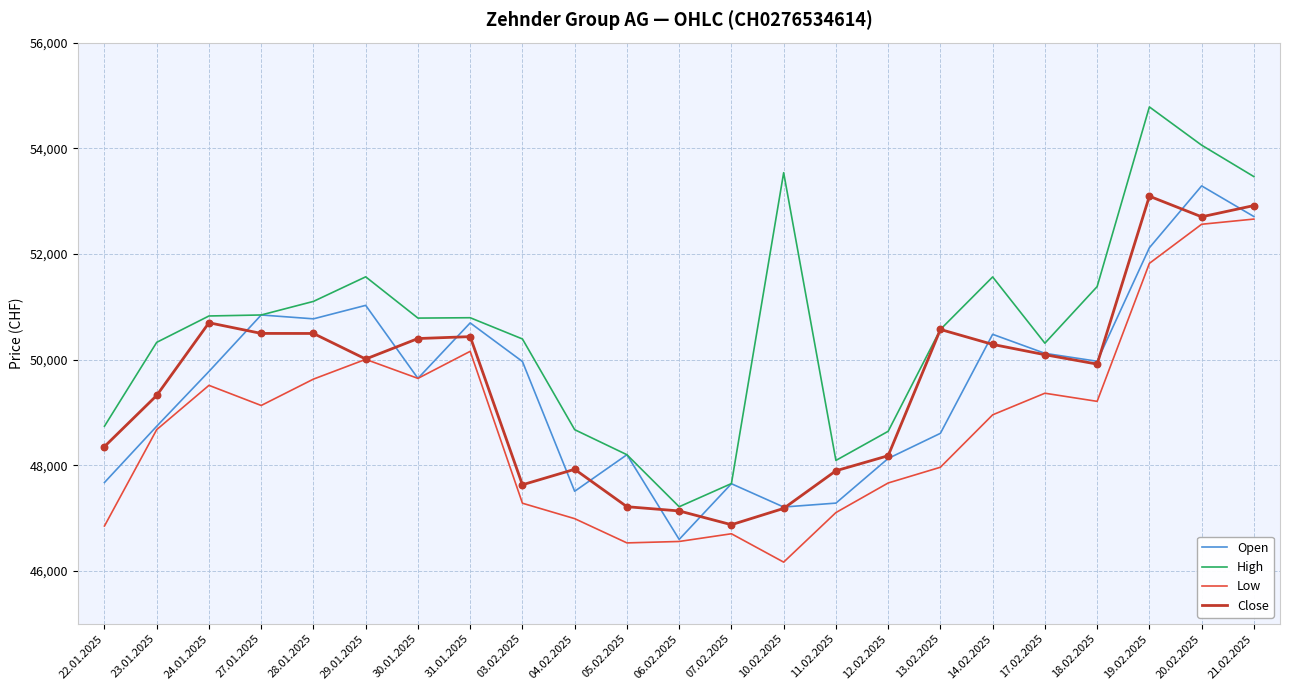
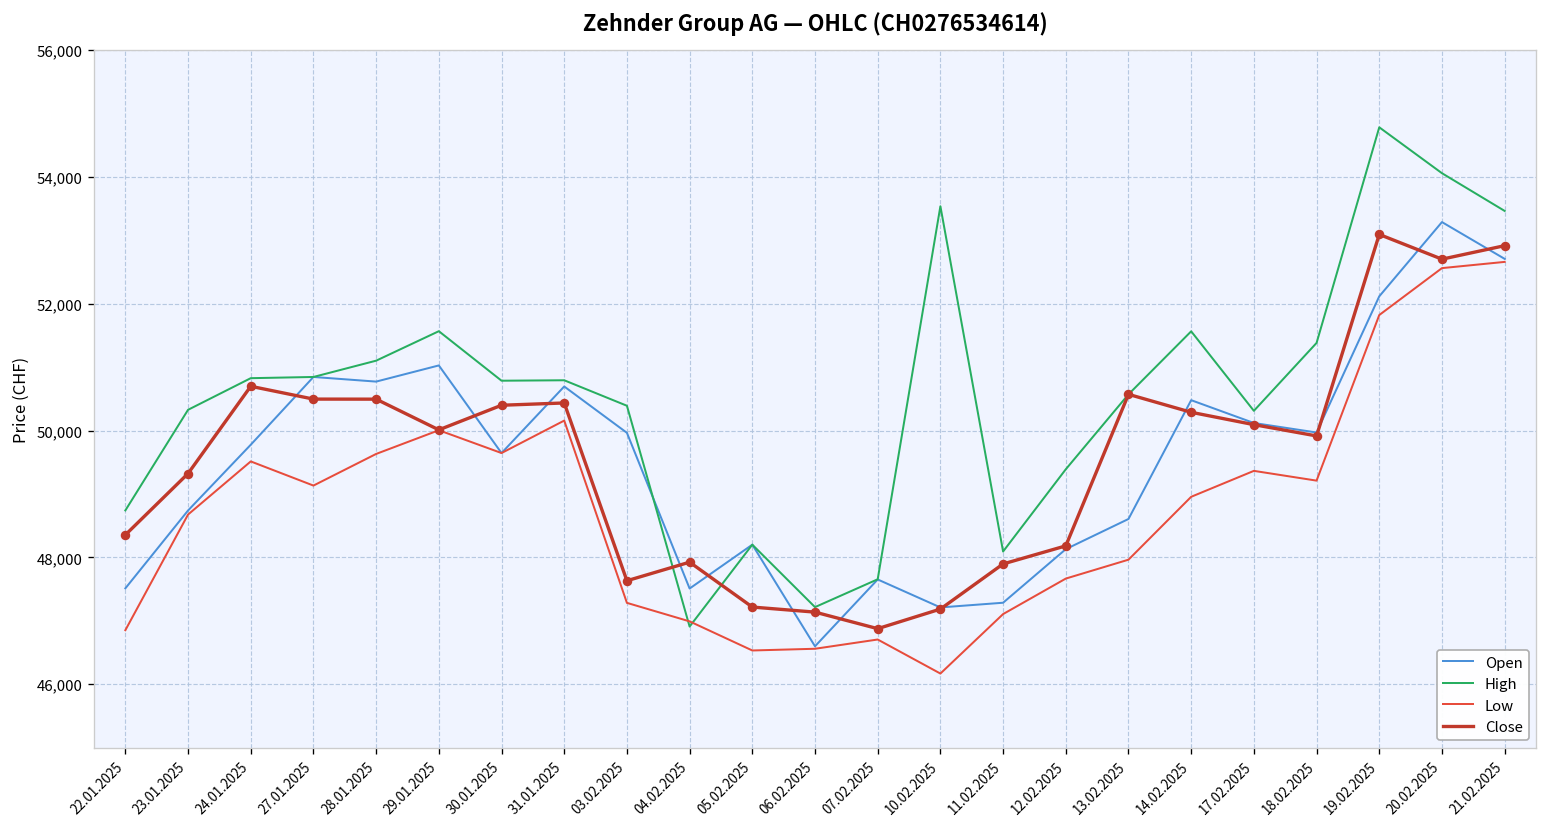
Open, 22.01.2025: 47,700 -> 47,500
High, 04.02.2025: 48,700 -> 46,900
High, 12.02.2025: 48,600 -> 49,400
